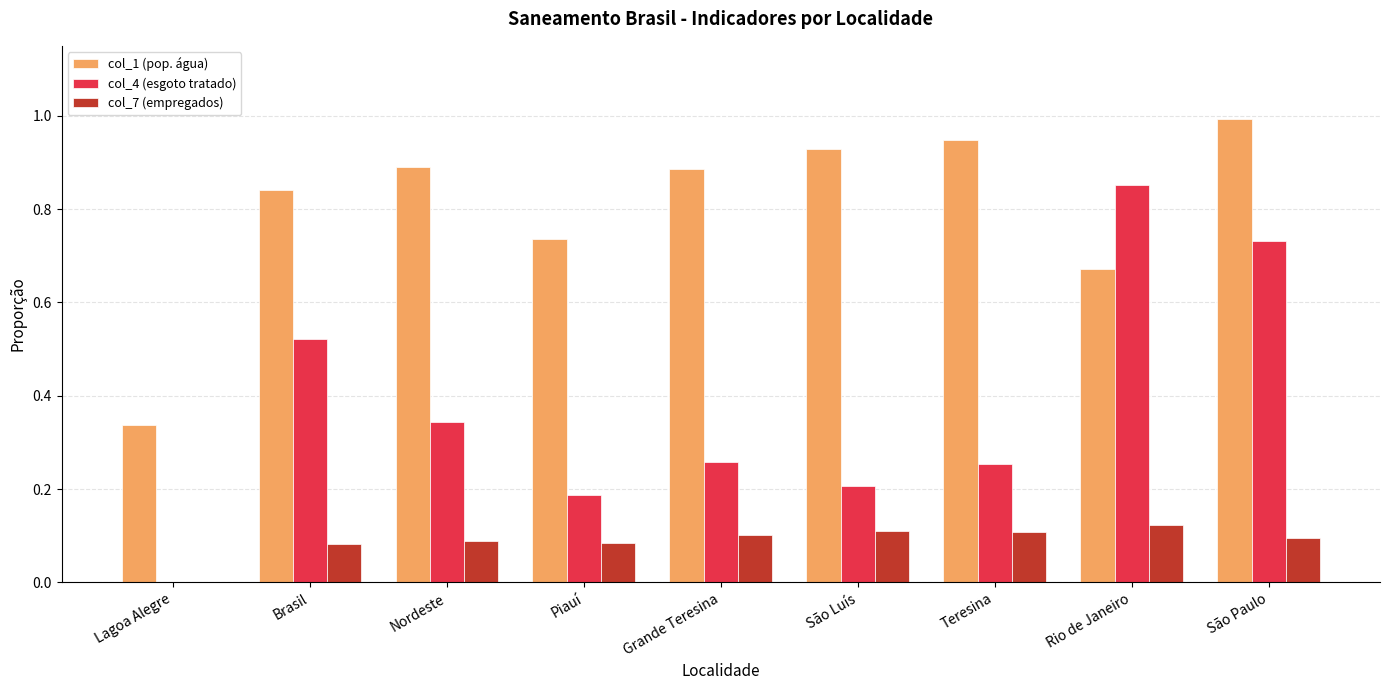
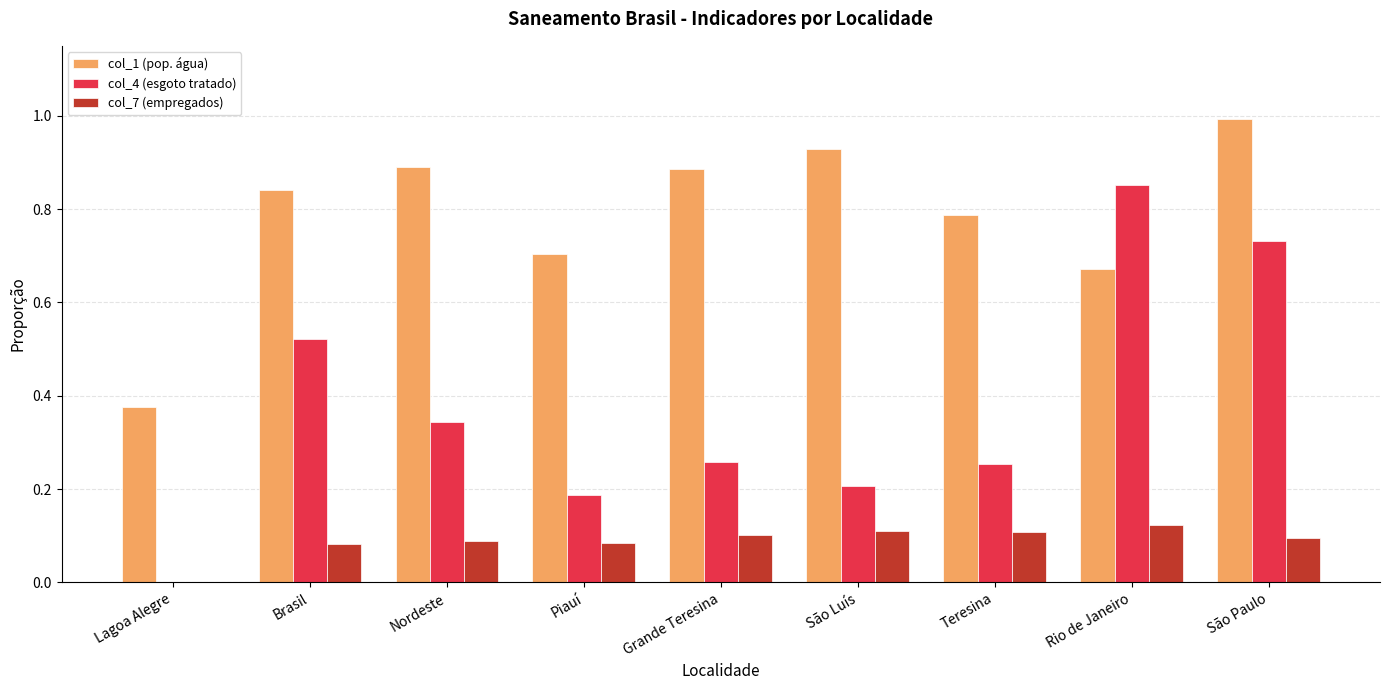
col_1 (pop. água), Lagoa Alegre: 0.34 -> 0.38
col_1 (pop. água), Piauí: 0.74 -> 0.70
col_1 (pop. água), Teresina: 0.95 -> 0.79
